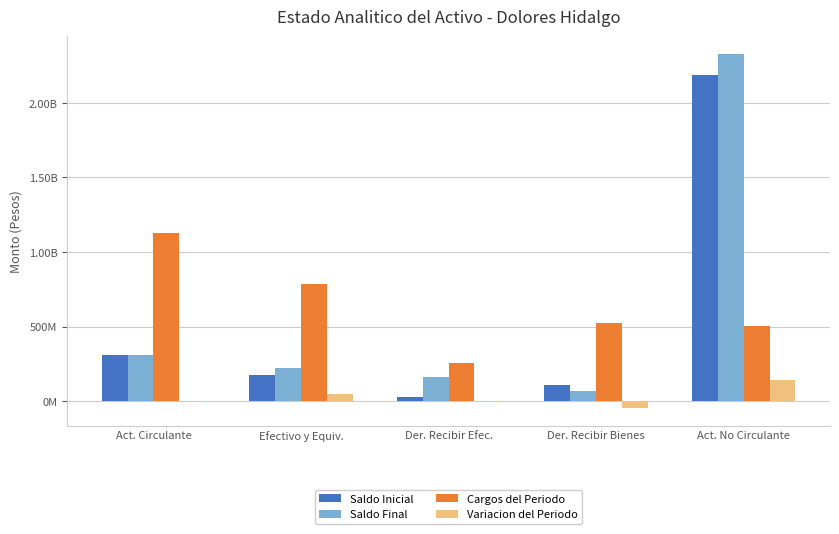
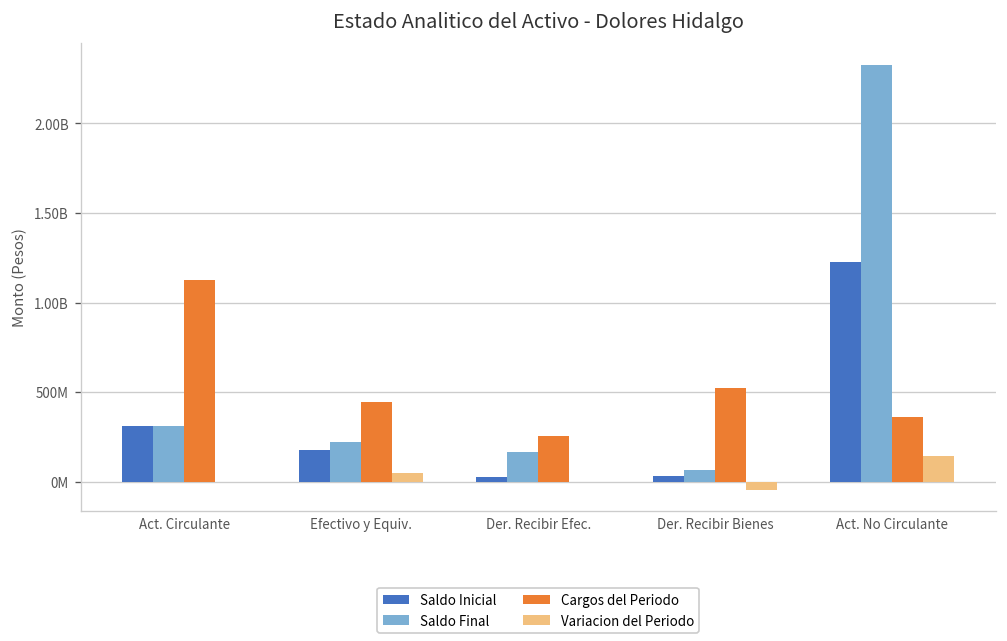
Cargos del Periodo, Efectivo y Equiv.: 790000000 -> 440000000
Saldo Inicial, Der. Recibir Bienes: 110000000 -> 30000000
Saldo Inicial, Act. No Circulante: 2190000000 -> 1230000000
Cargos del Periodo, Act. No Circulante: 510000000 -> 360000000
